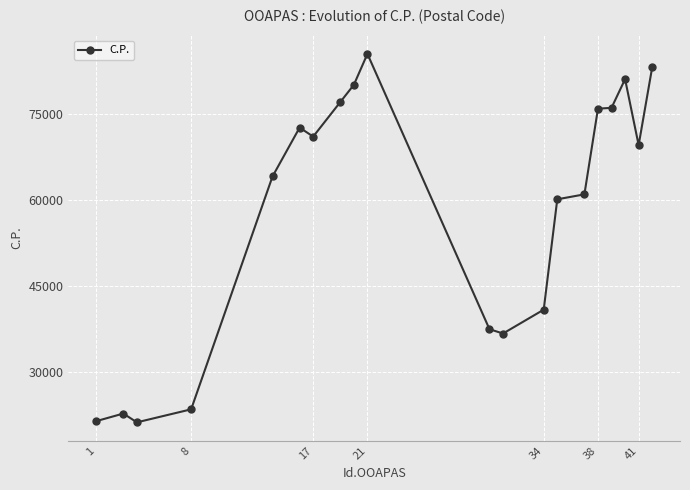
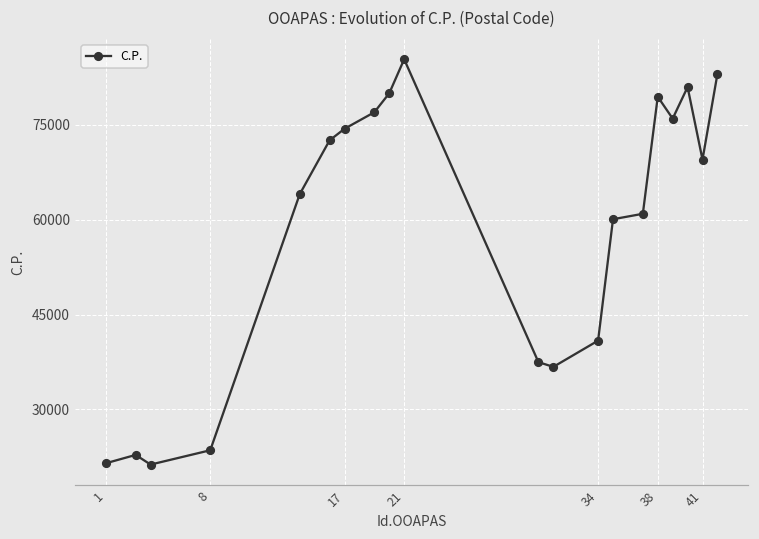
17: 71000 -> 74000
38: 76000 -> 79000
